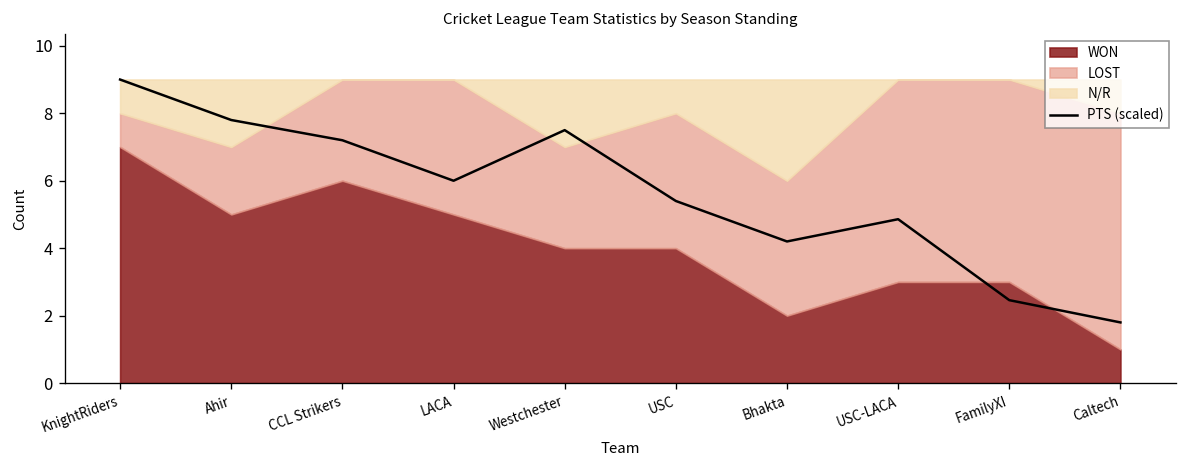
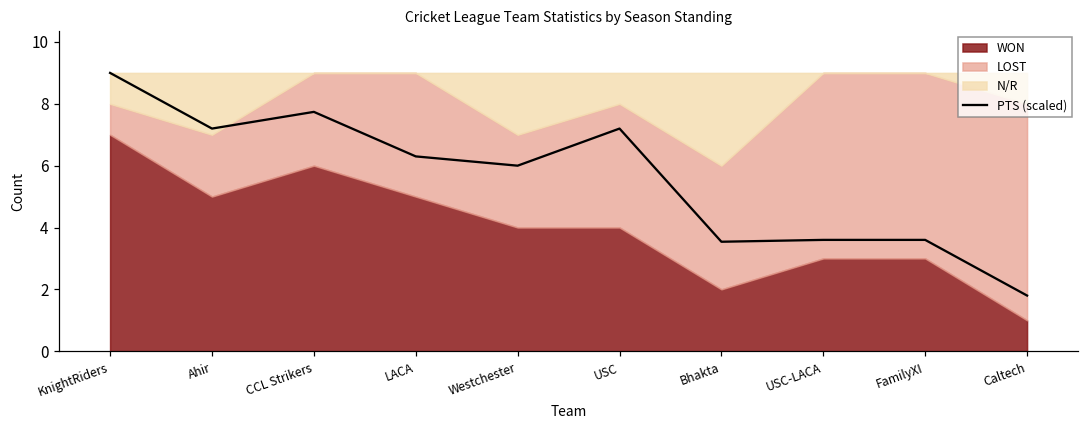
PTS (scaled), Ahir: 7.8 -> 7.2
PTS (scaled), CCL Strikers: 7.2 -> 7.7
PTS (scaled), LACA: 6.0 -> 6.3
PTS (scaled), Westchester: 7.5 -> 6.0
PTS (scaled), USC: 5.4 -> 7.2
PTS (scaled), Bhakta: 4.2 -> 3.5
PTS (scaled), USC-LACA: 4.9 -> 3.6
PTS (scaled), FamilyXI: 2.5 -> 3.6
